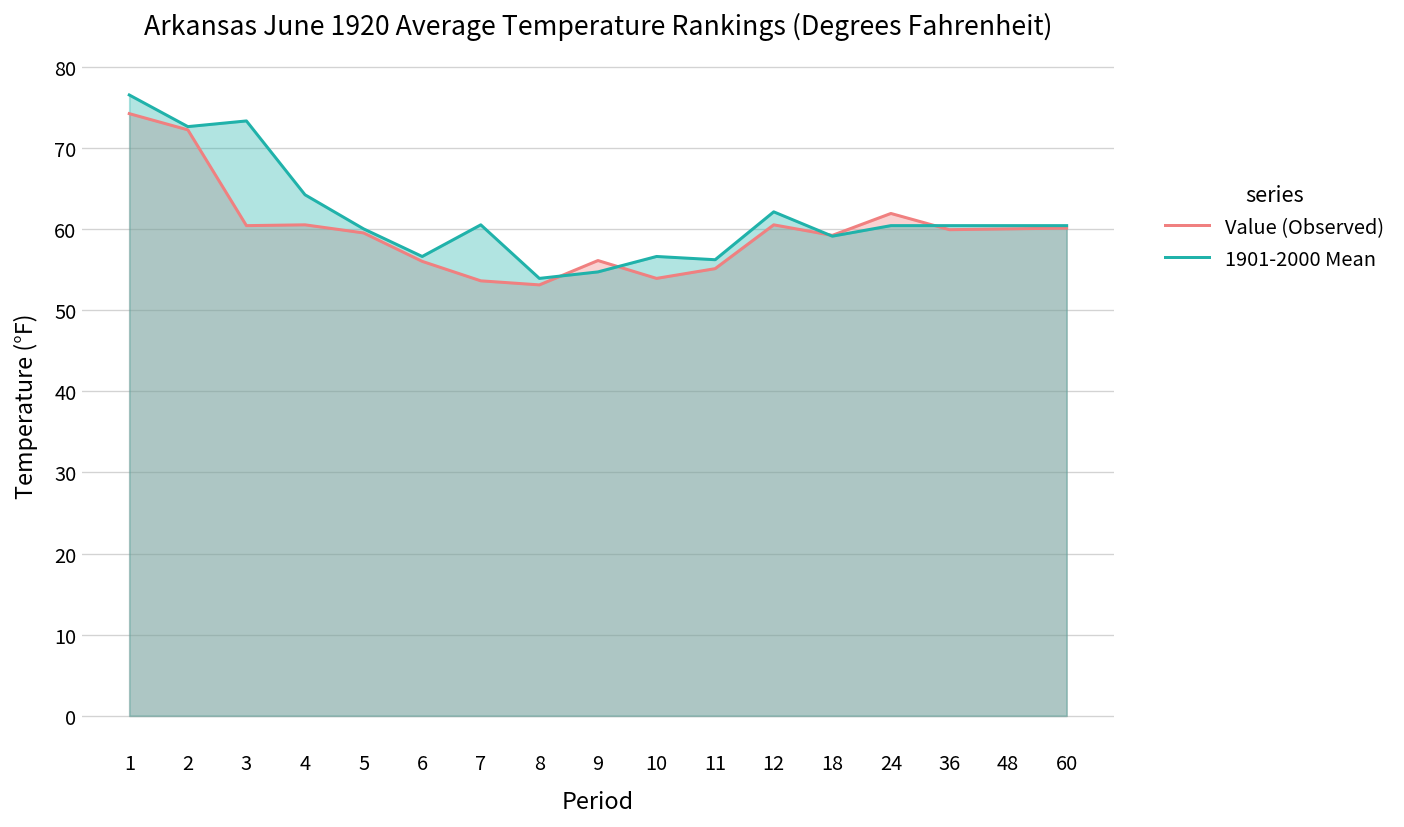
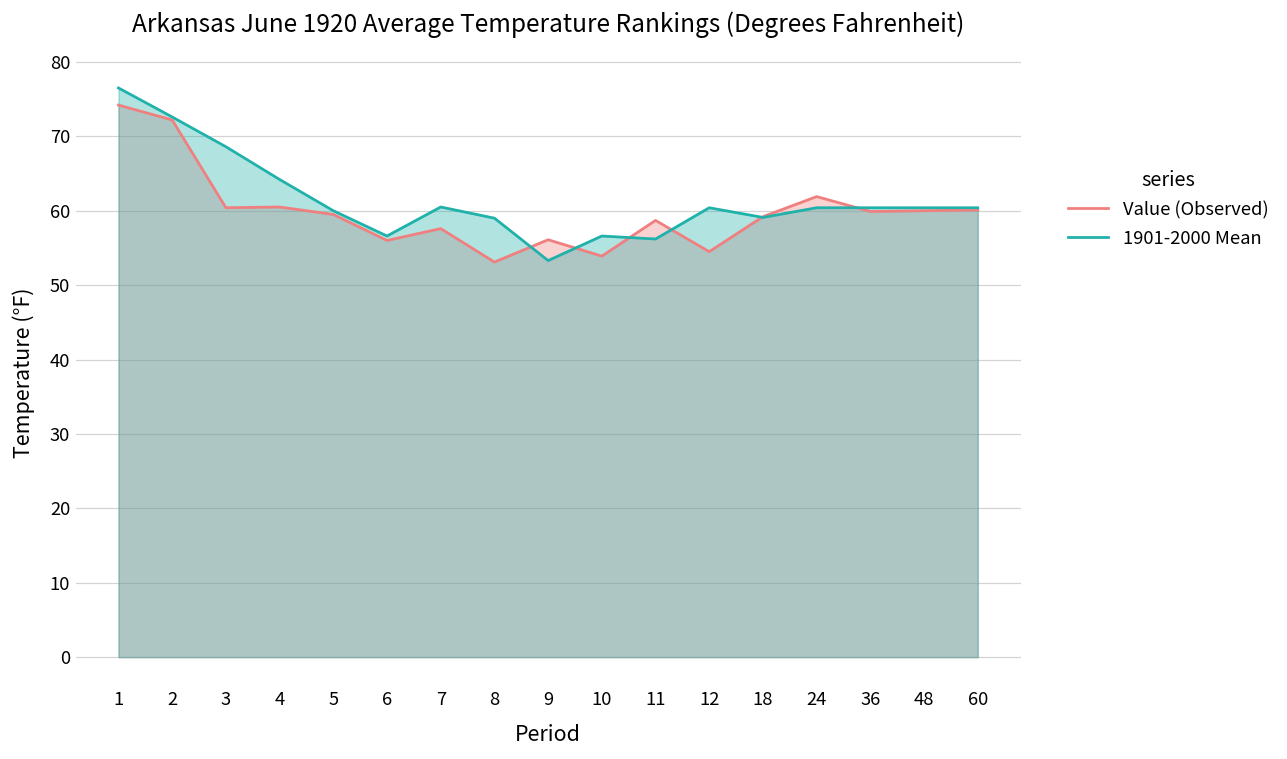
1901-2000 Mean, 3: 73 -> 69
Value (Observed), 7: 54 -> 58
1901-2000 Mean, 8: 54 -> 59
1901-2000 Mean, 9: 55 -> 53
Value (Observed), 11: 55 -> 59
Value (Observed), 12: 61 -> 55
1901-2000 Mean, 12: 62 -> 60
